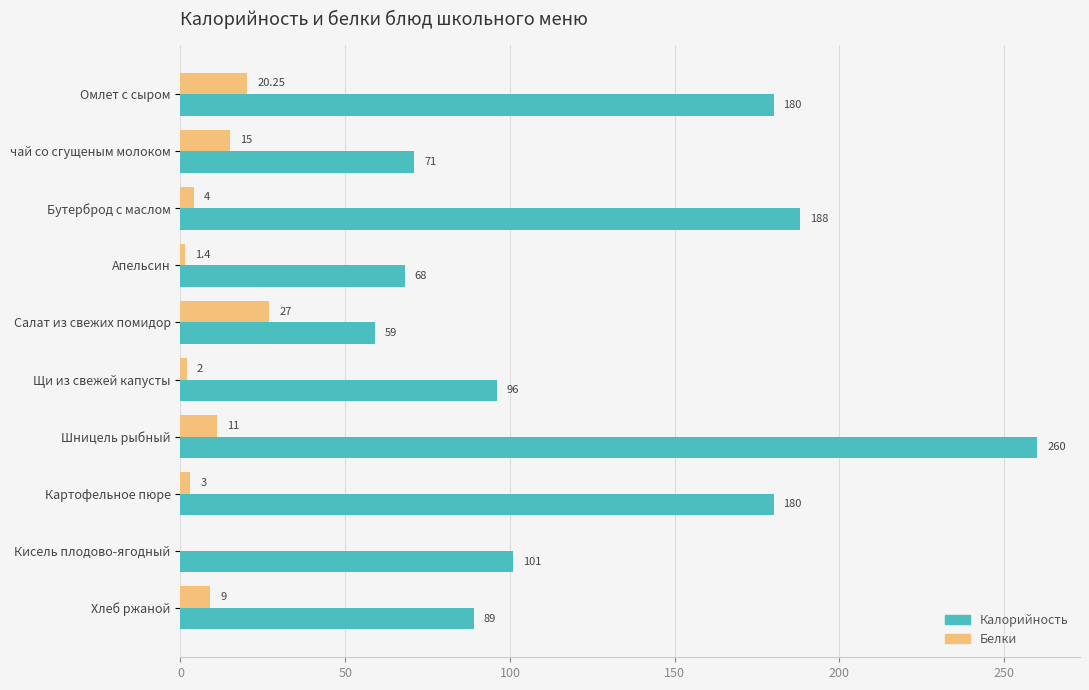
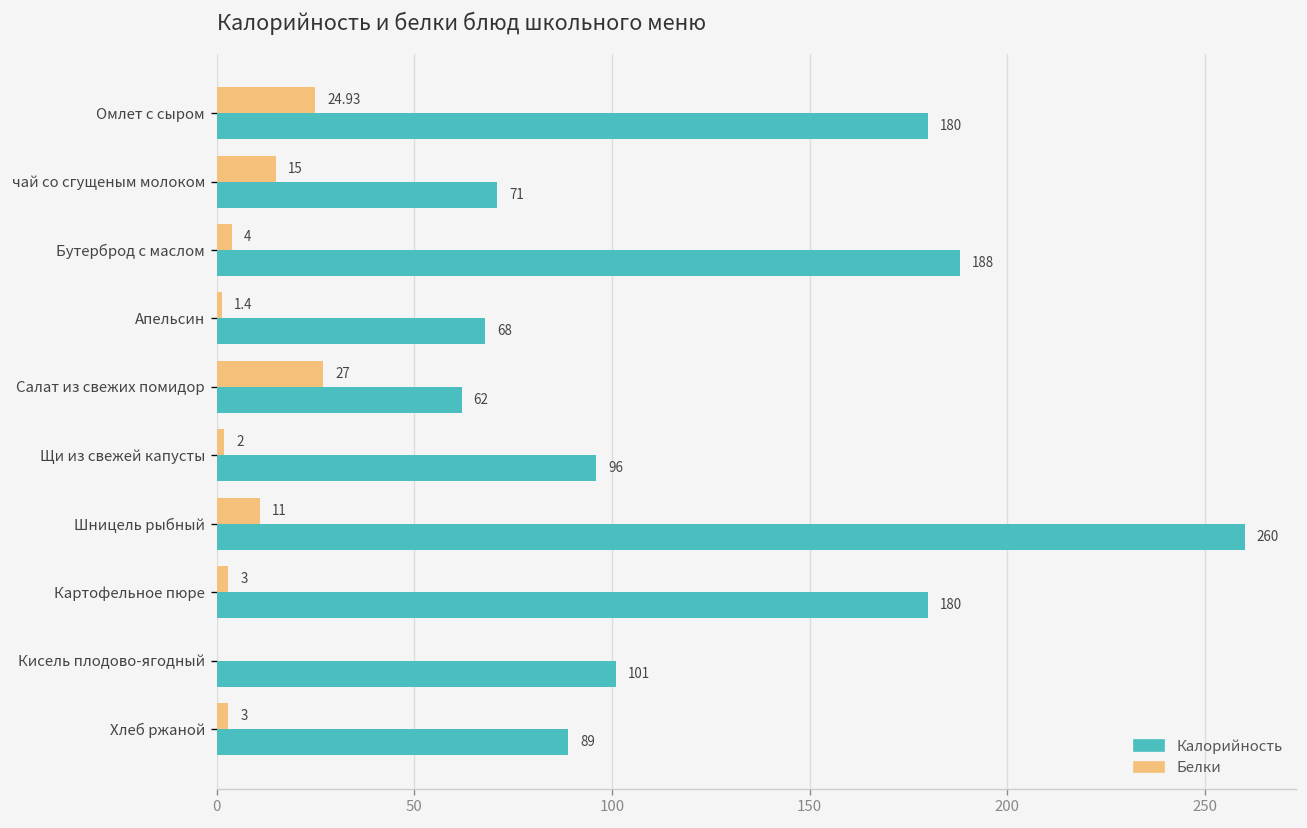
Белки, Омлет с сыром: 20.25 -> 24.93
Калорийность, Салат из свежих помидор: 59 -> 62
Белки, Хлеб ржаной: 9 -> 3
